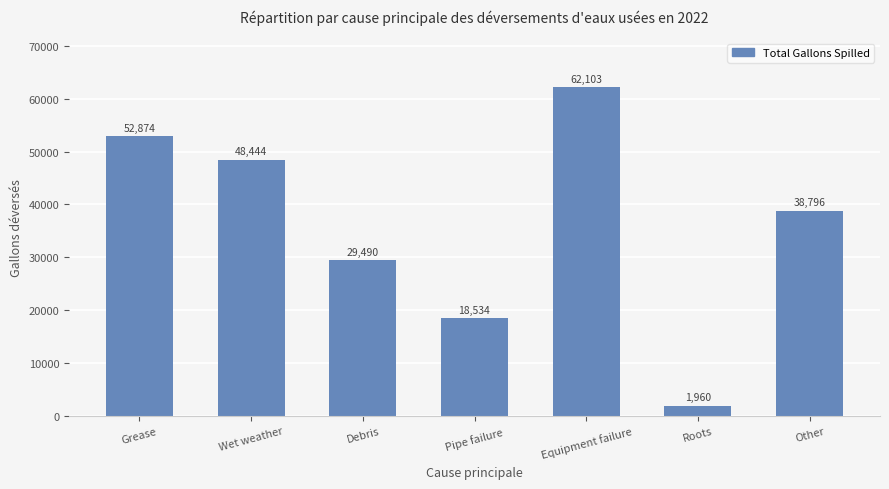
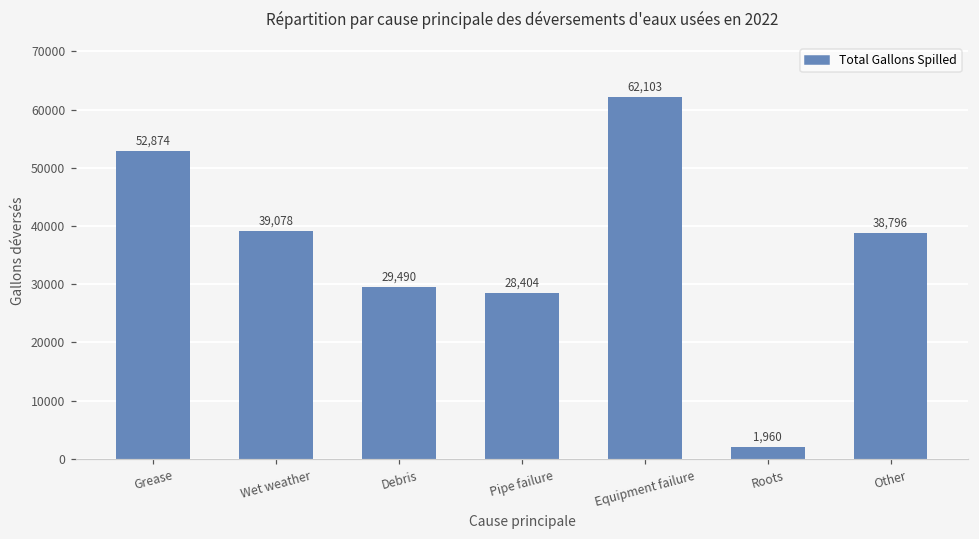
Wet weather: 48,444 -> 39,078
Pipe failure: 18,534 -> 28,404
